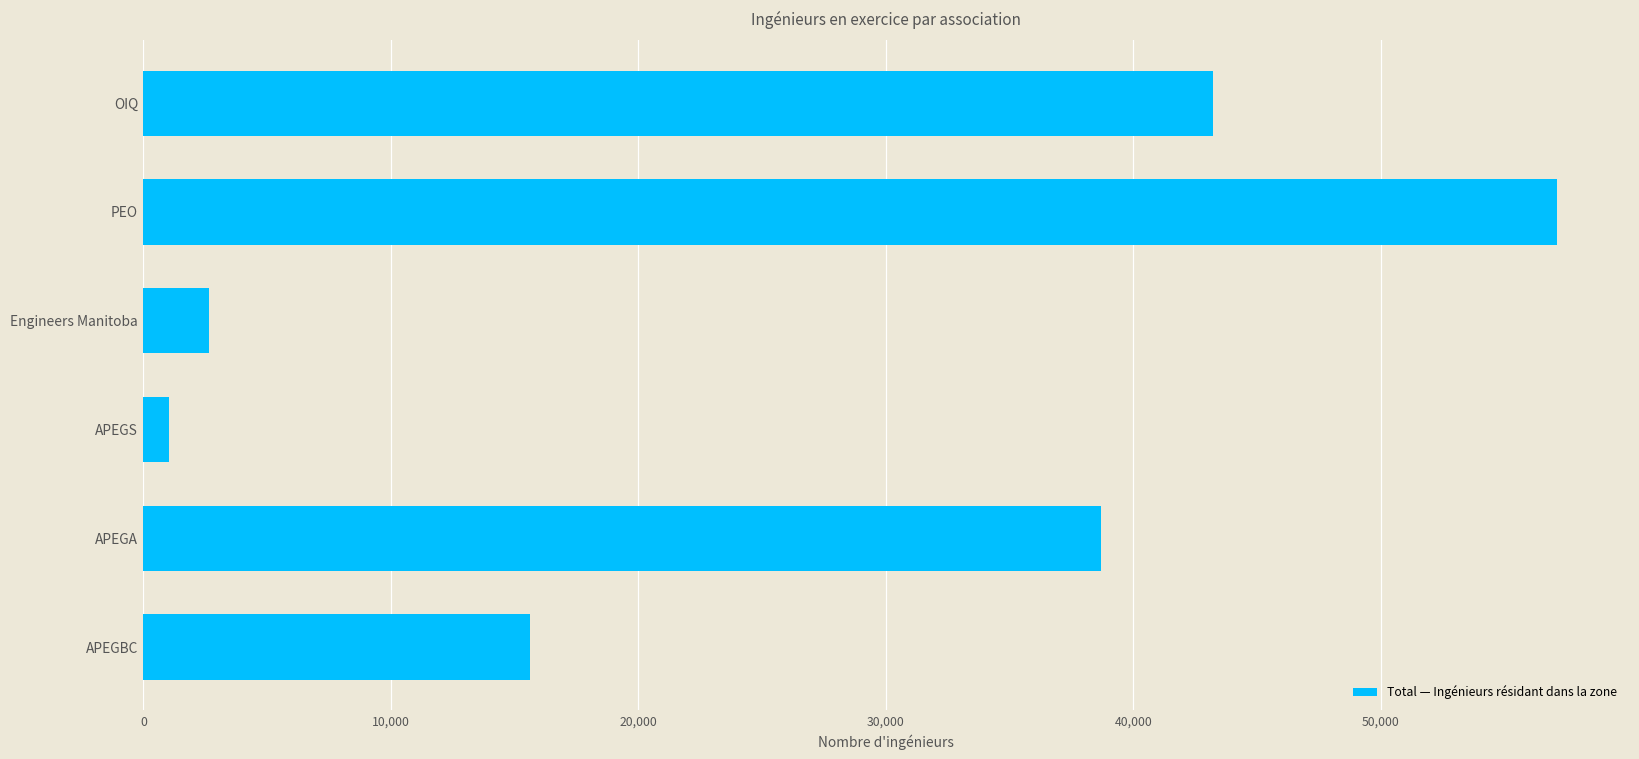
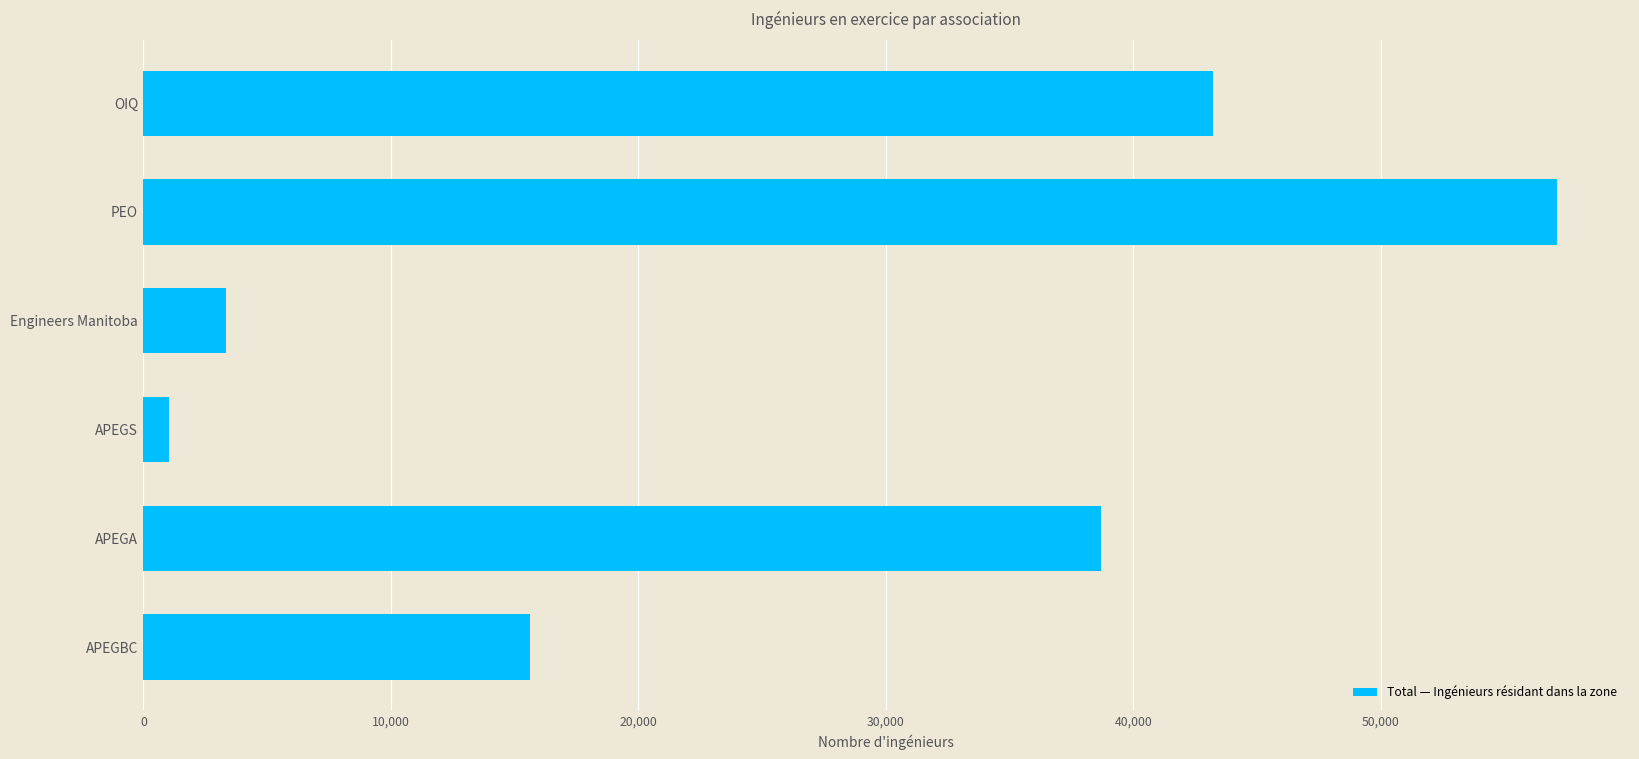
Engineers Manitoba: 2,700 -> 3,300
